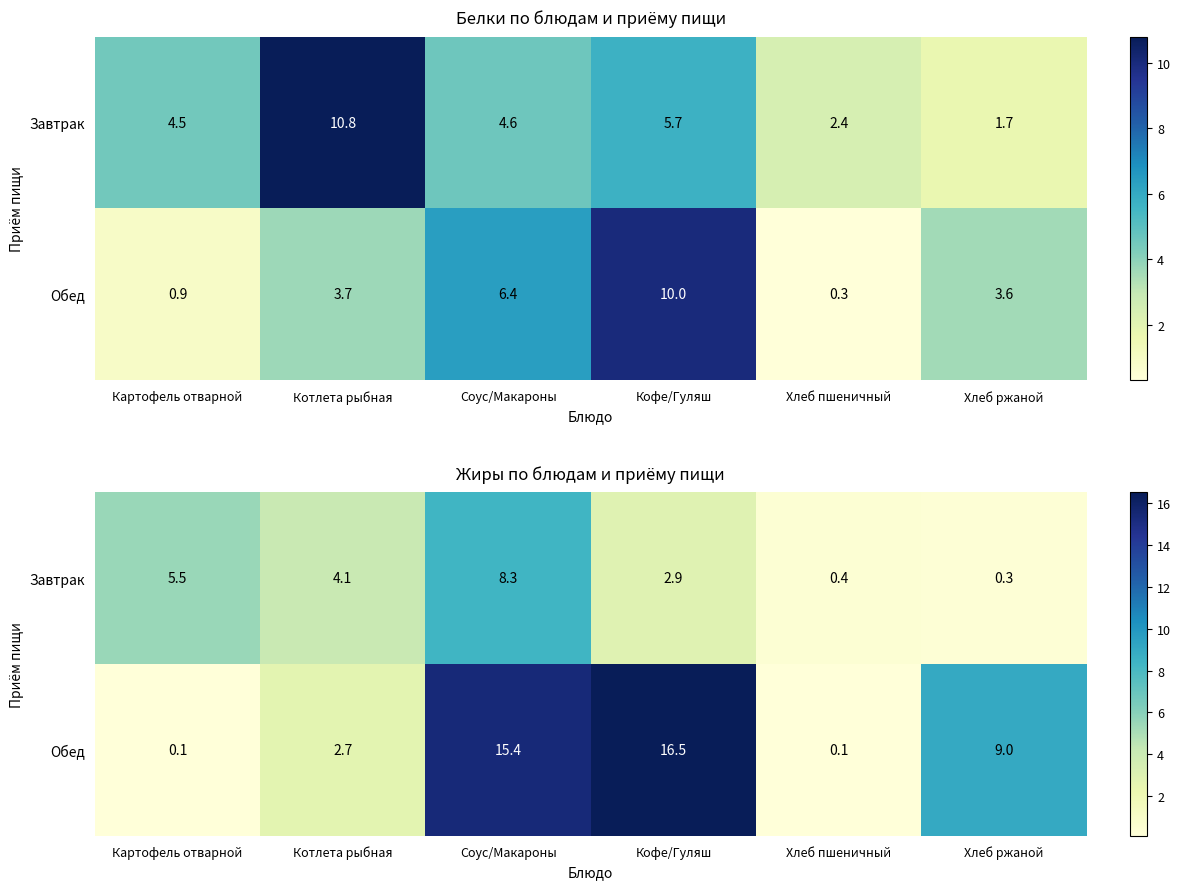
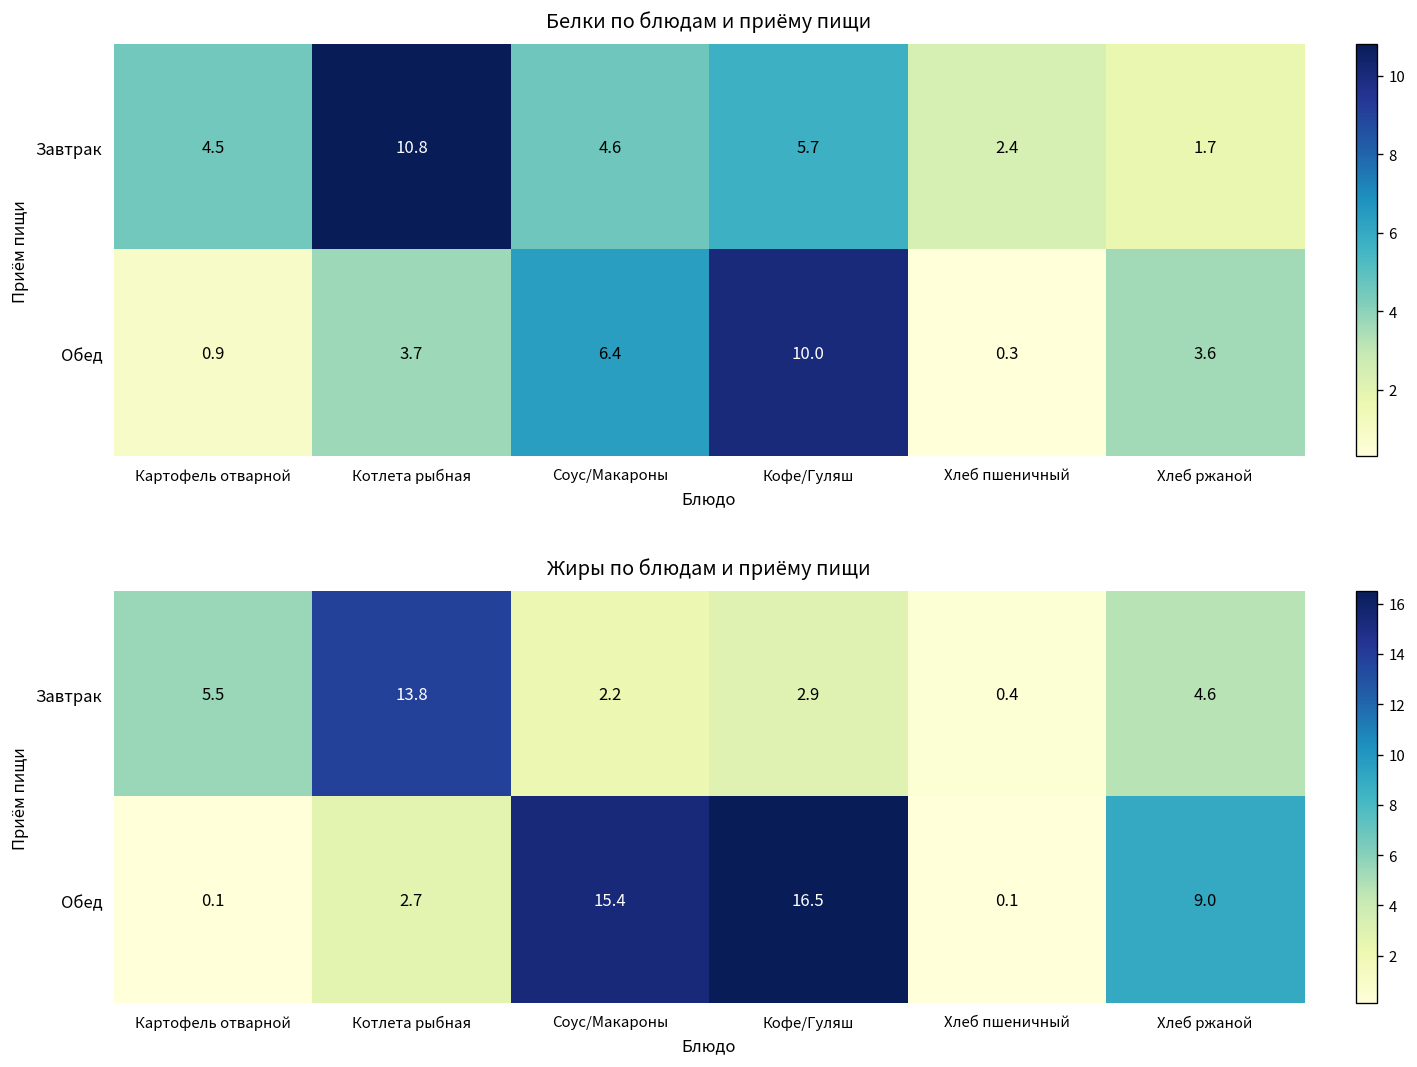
Жиры по блюдам и приёму пищи, Завтрак, Котлета рыбная: 4.1 -> 13.8
Жиры по блюдам и приёму пищи, Завтрак, Соус/Макароны: 8.3 -> 2.2
Жиры по блюдам и приёму пищи, Завтрак, Хлеб ржаной: 0.3 -> 4.6
